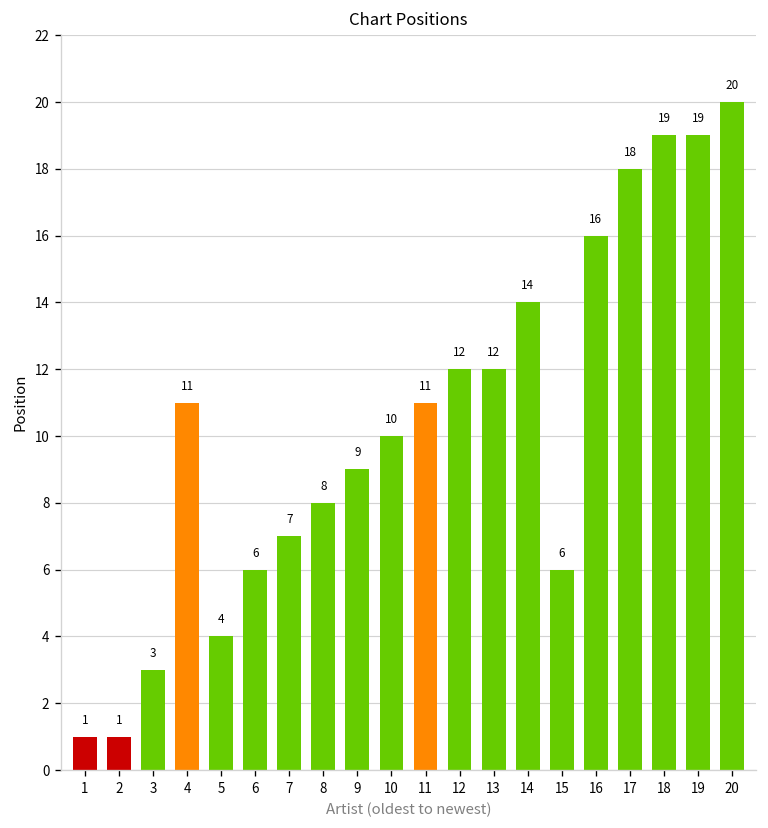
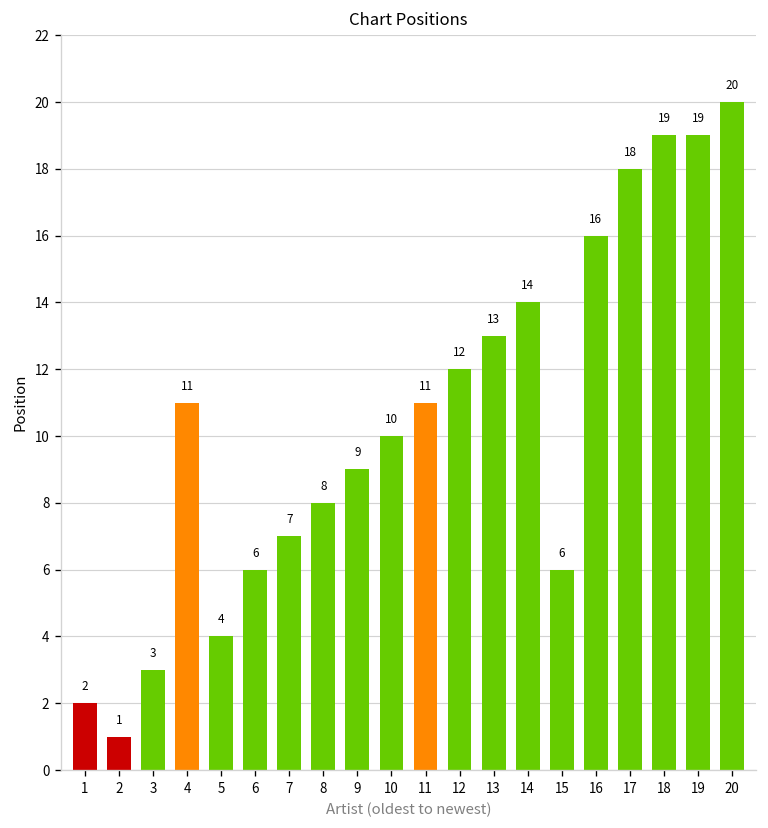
1: 1 -> 2
13: 12 -> 13
